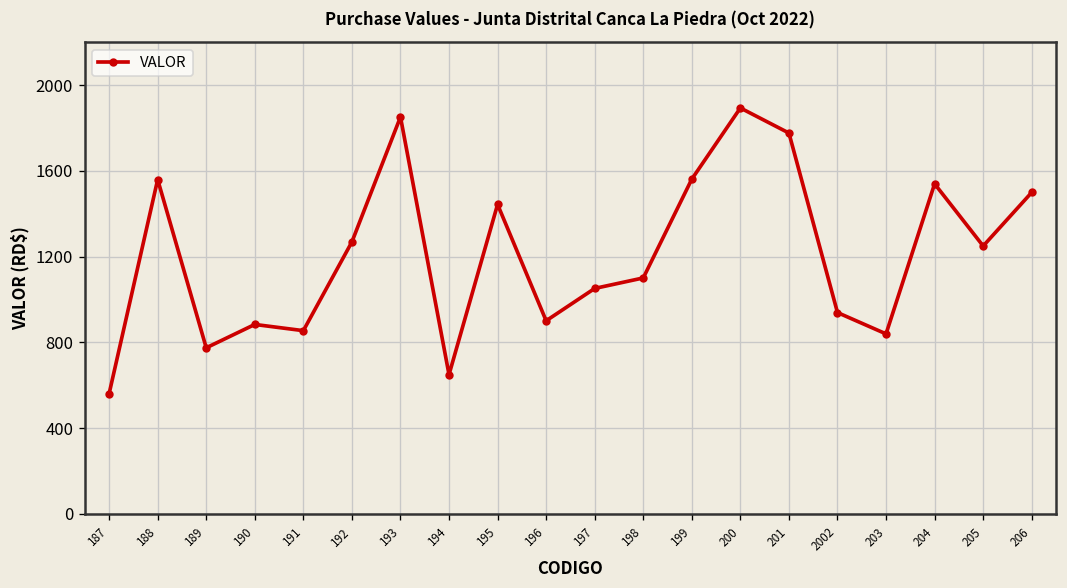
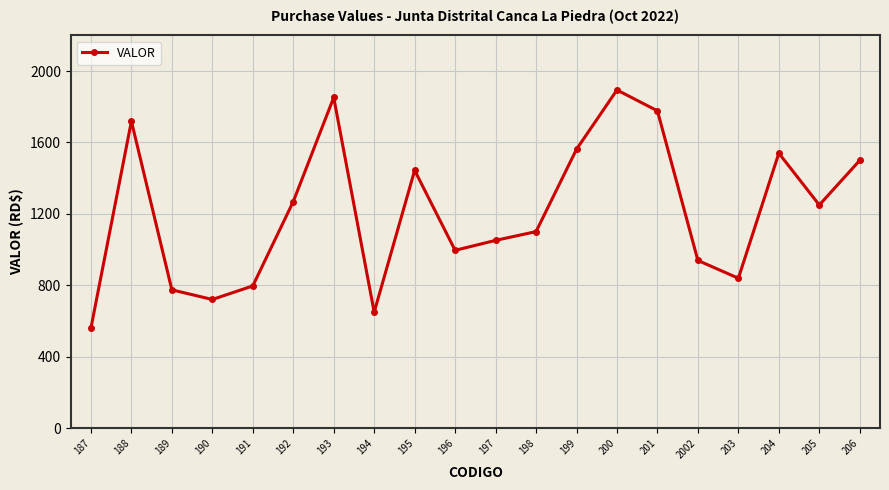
188: 1560 -> 1720
190: 880 -> 720
191: 860 -> 800
196: 900 -> 1000
